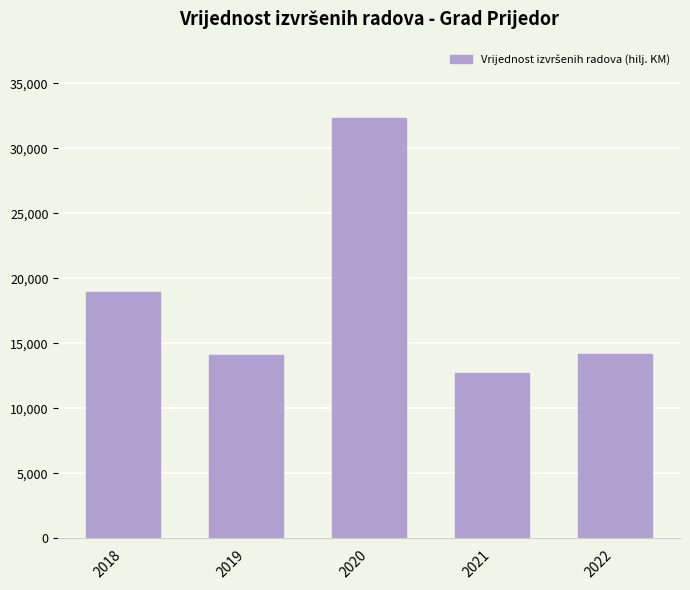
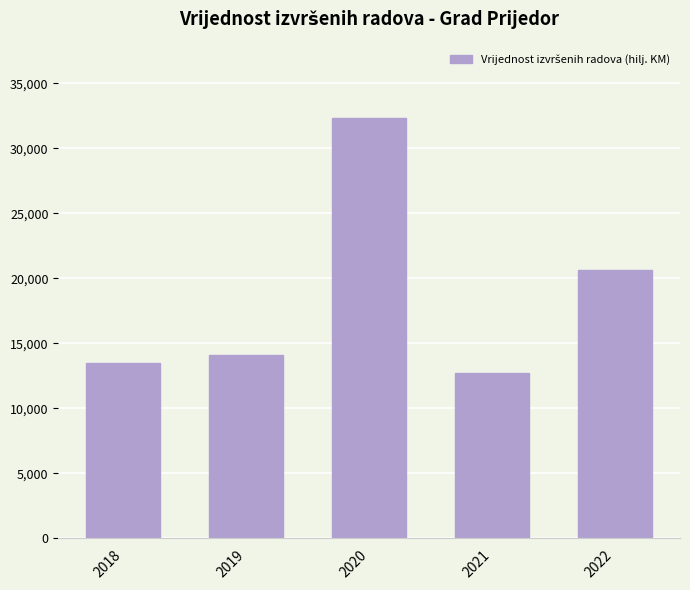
2018: 18,900 -> 13,500
2022: 14,200 -> 20,700
